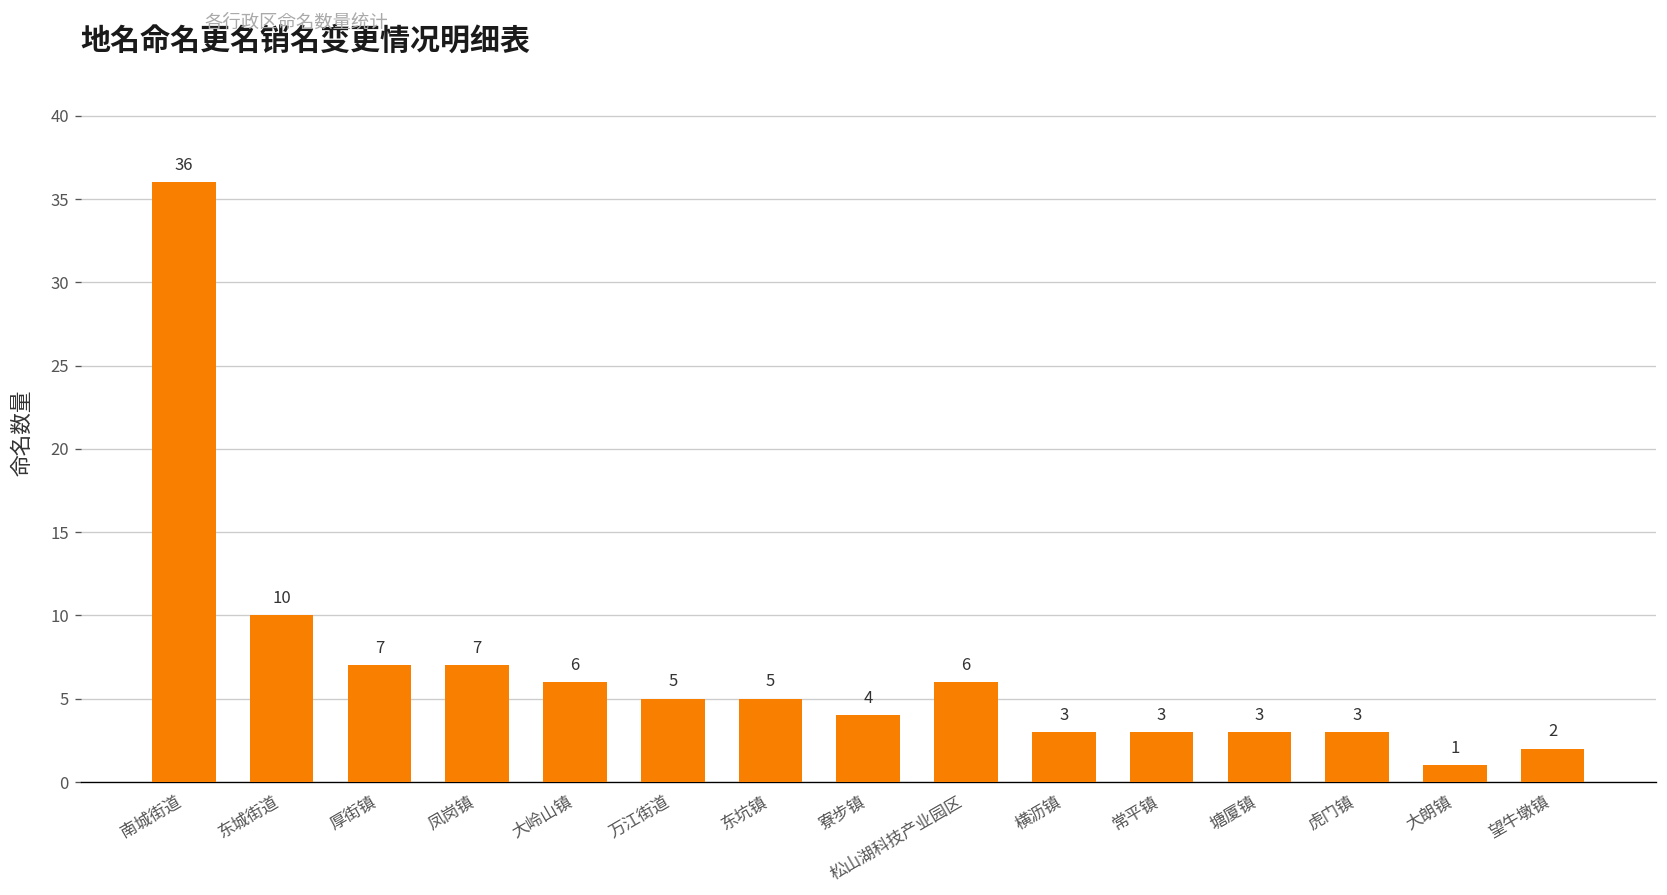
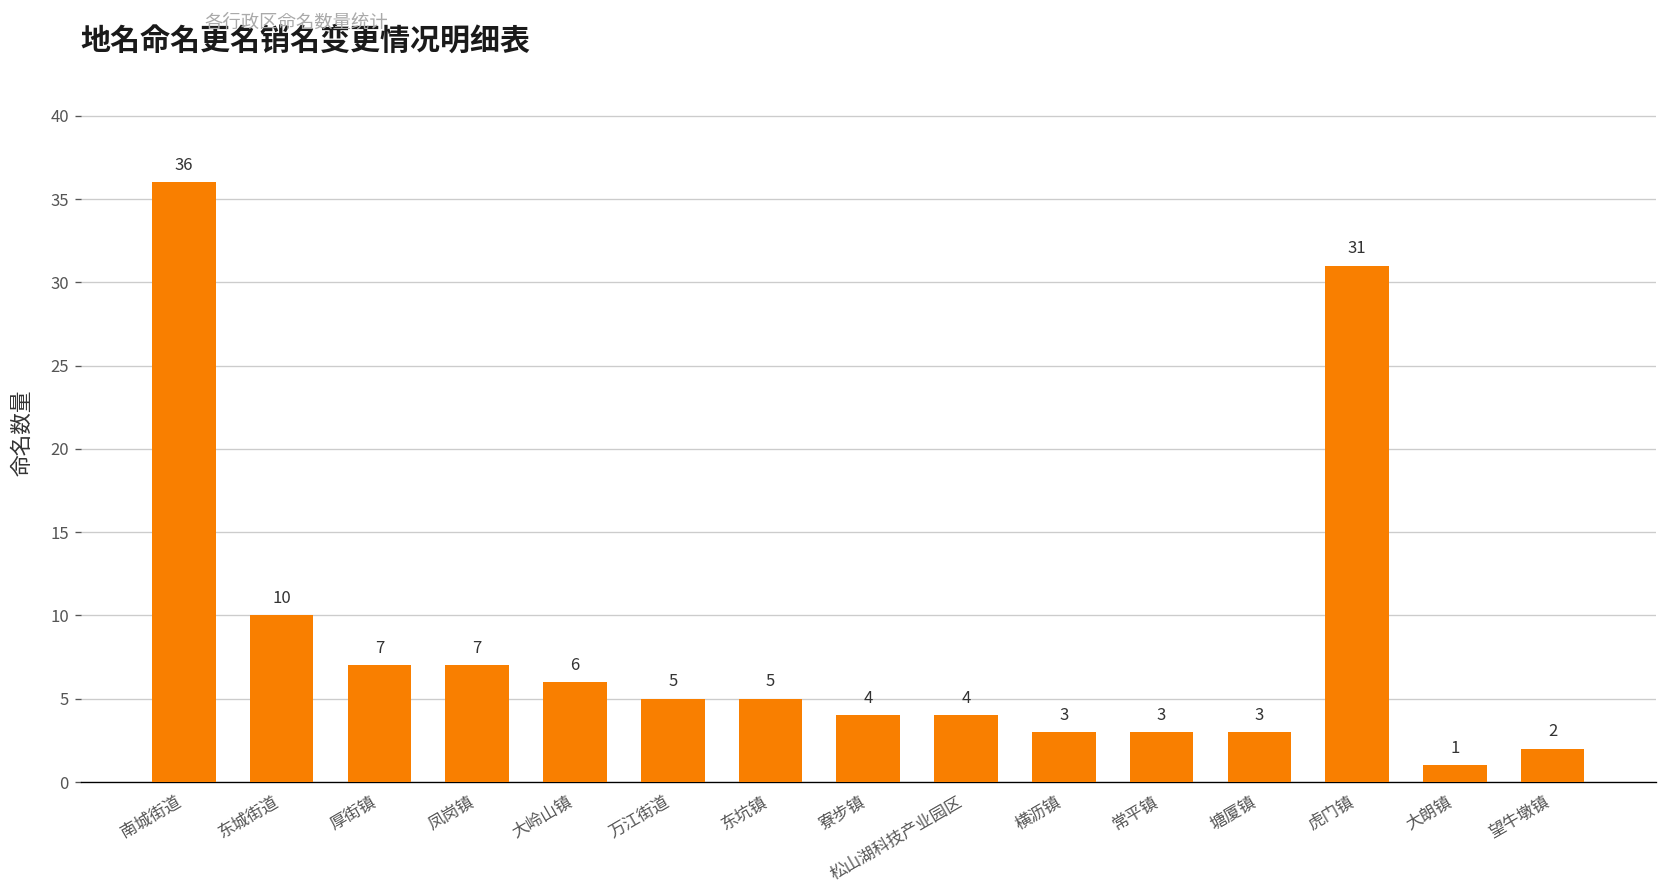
松山湖科技产业园区: 6 -> 4
虎门镇: 3 -> 31
